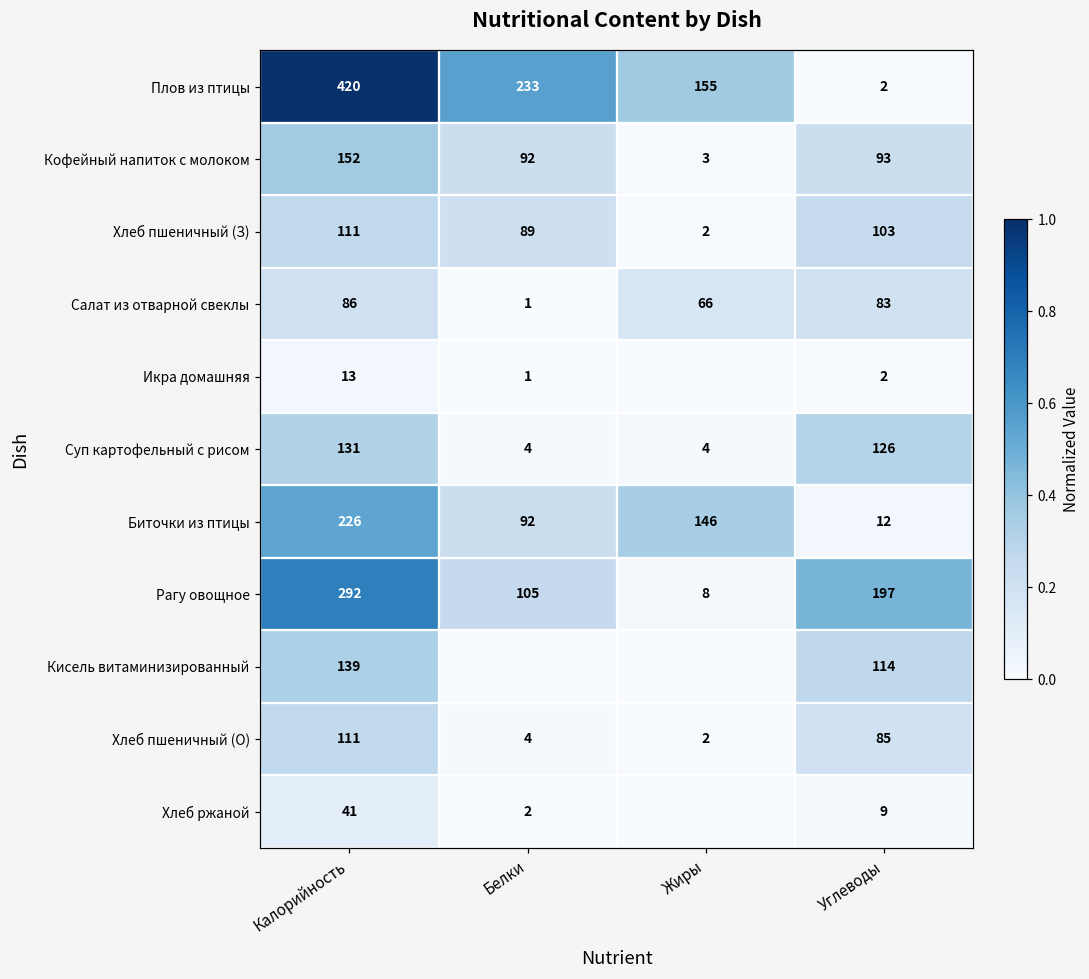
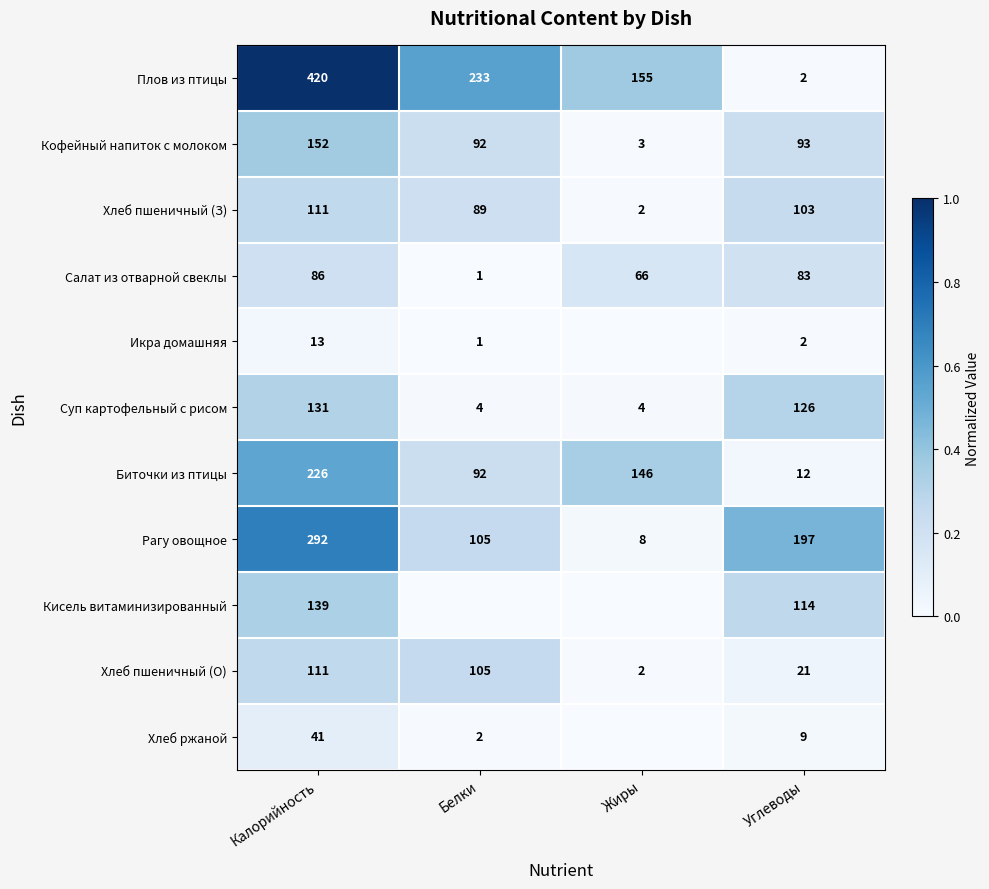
Хлеб пшеничный (О), Белки: 4 -> 105
Хлеб пшеничный (О), Углеводы: 85 -> 21
